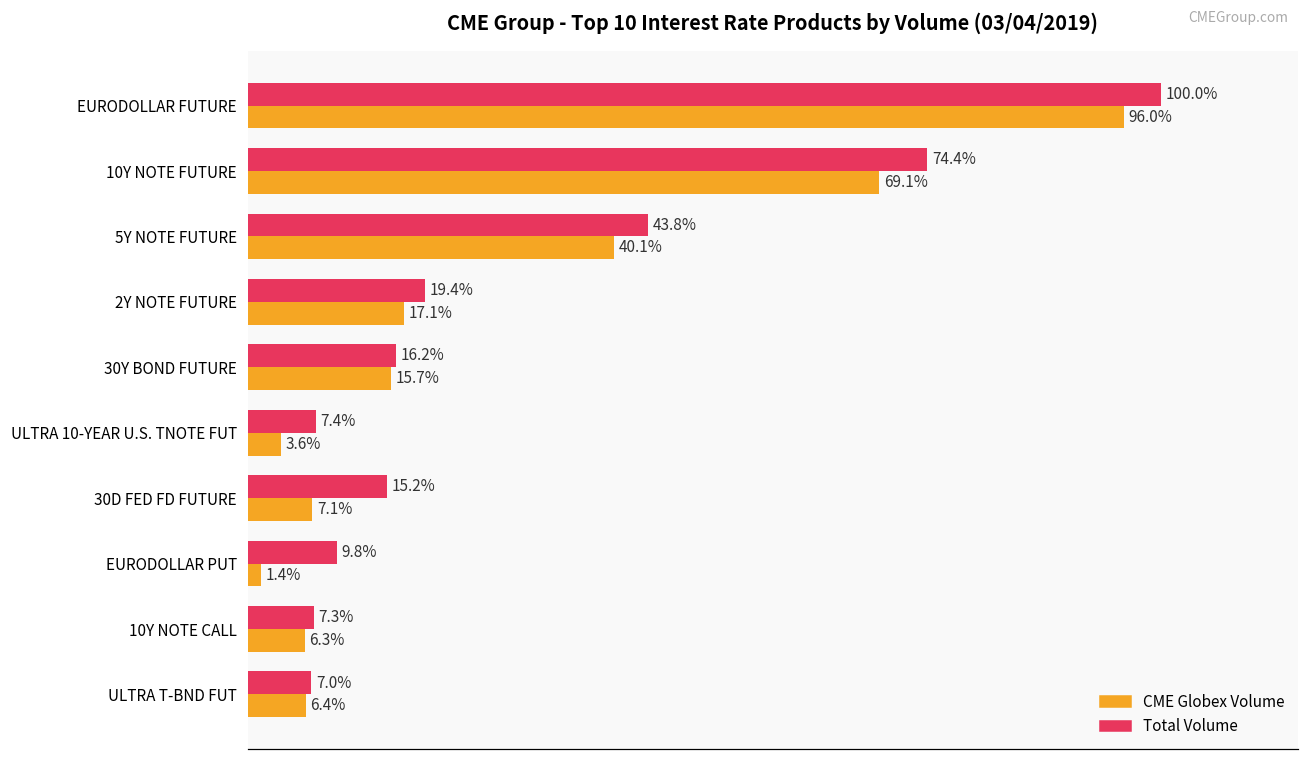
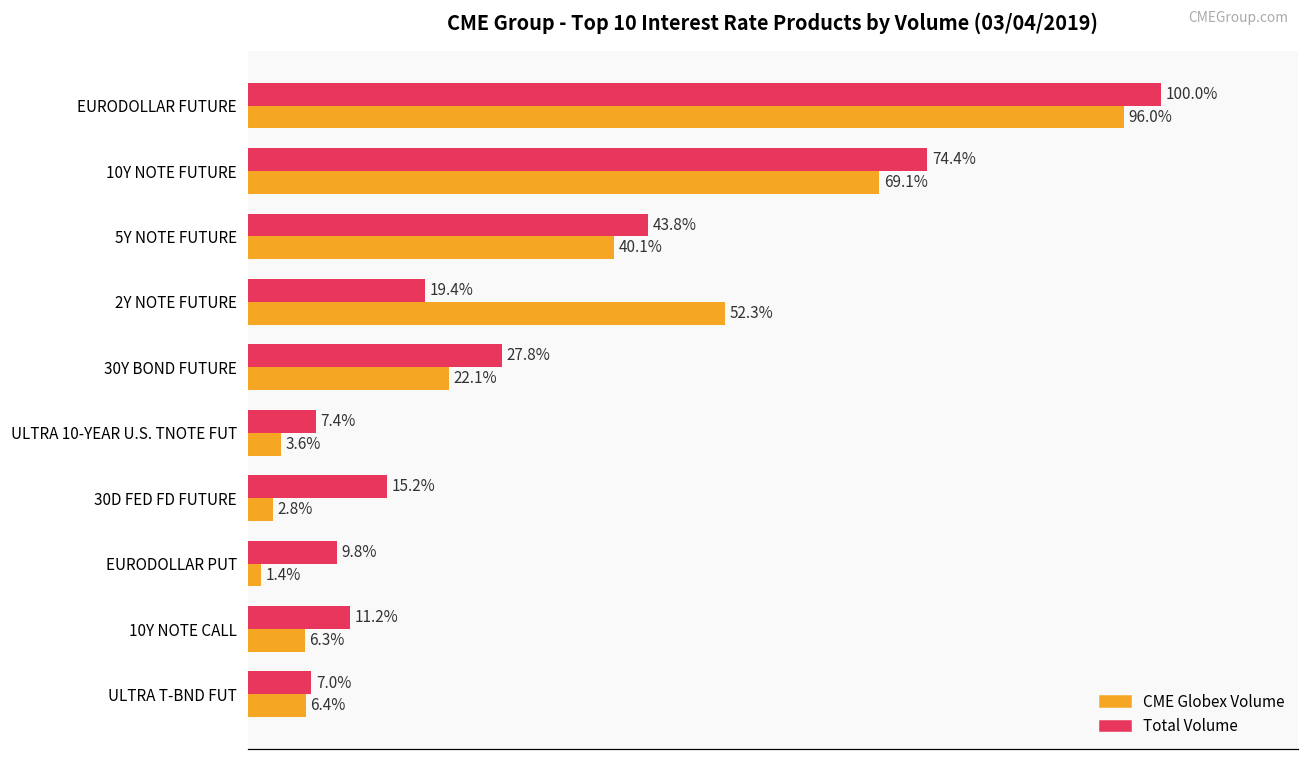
CME Globex Volume, 2Y NOTE FUTURE: 17.1% -> 52.3%
Total Volume, 30Y BOND FUTURE: 16.2% -> 27.8%
CME Globex Volume, 30Y BOND FUTURE: 15.7% -> 22.1%
CME Globex Volume, 30D FED FD FUTURE: 7.1% -> 2.8%
Total Volume, 10Y NOTE CALL: 7.3% -> 11.2%
